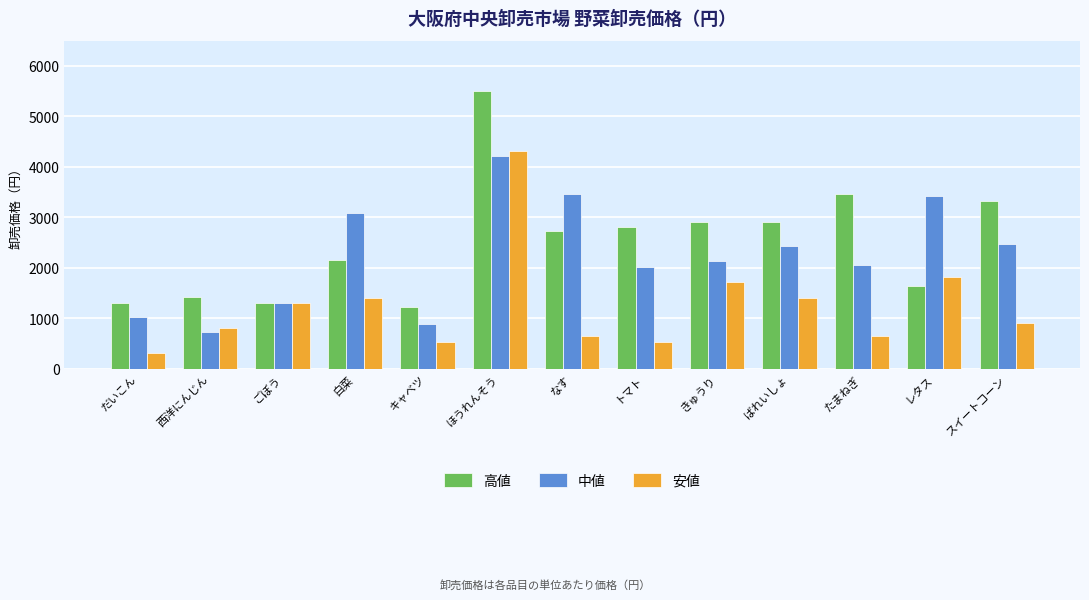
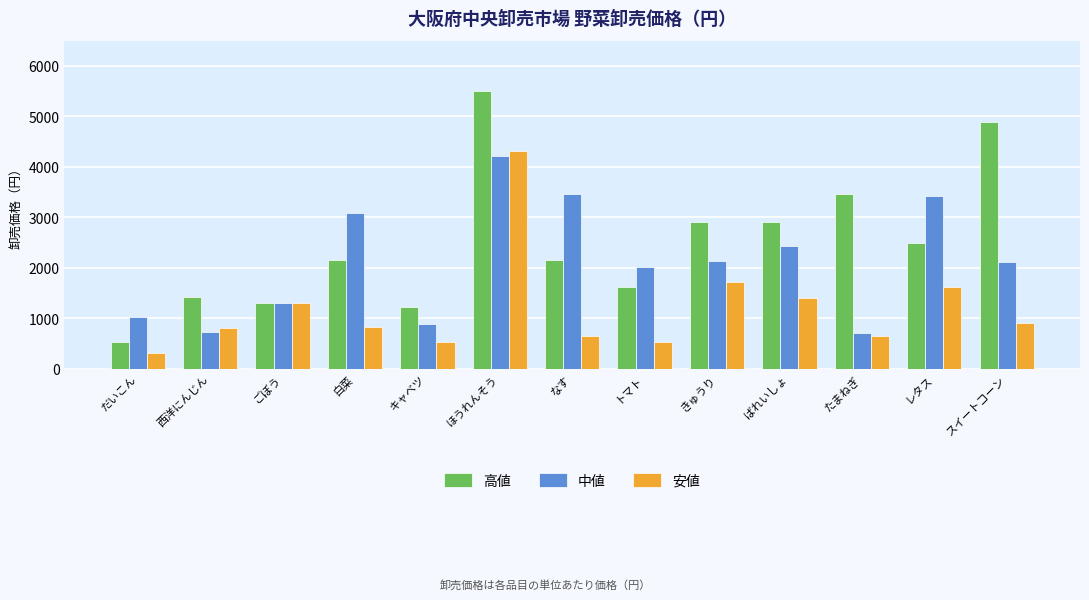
高値, だいこん: 1300 -> 500
安値, 白菜: 1400 -> 800
高値, なす: 2700 -> 2200
高値, トマト: 2800 -> 1600
中値, たまねぎ: 2100 -> 700
高値, レタス: 1600 -> 2500
安値, レタス: 1800 -> 1600
高値, スイートコーン: 3300 -> 4900
中値, スイートコーン: 2500 -> 2100
